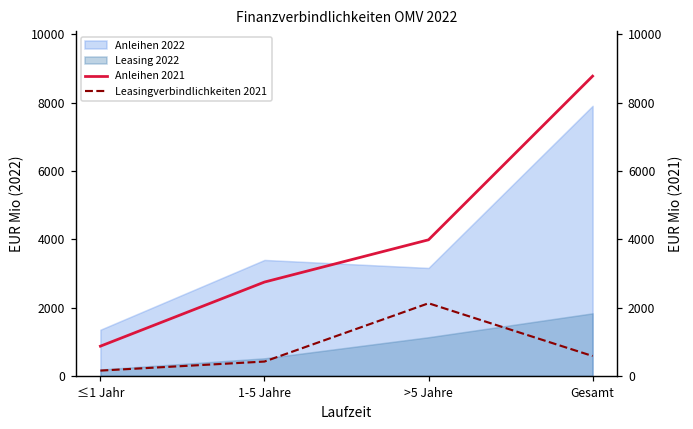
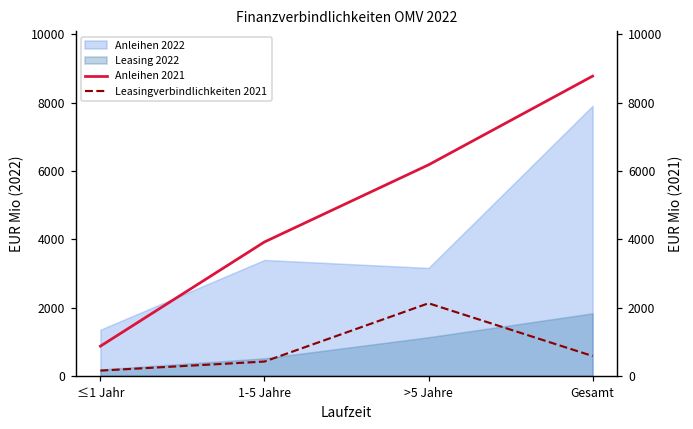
Anleihen 2021, 1-5 Jahre: 2700 -> 3900
Anleihen 2021, >5 Jahre: 4000 -> 6200
